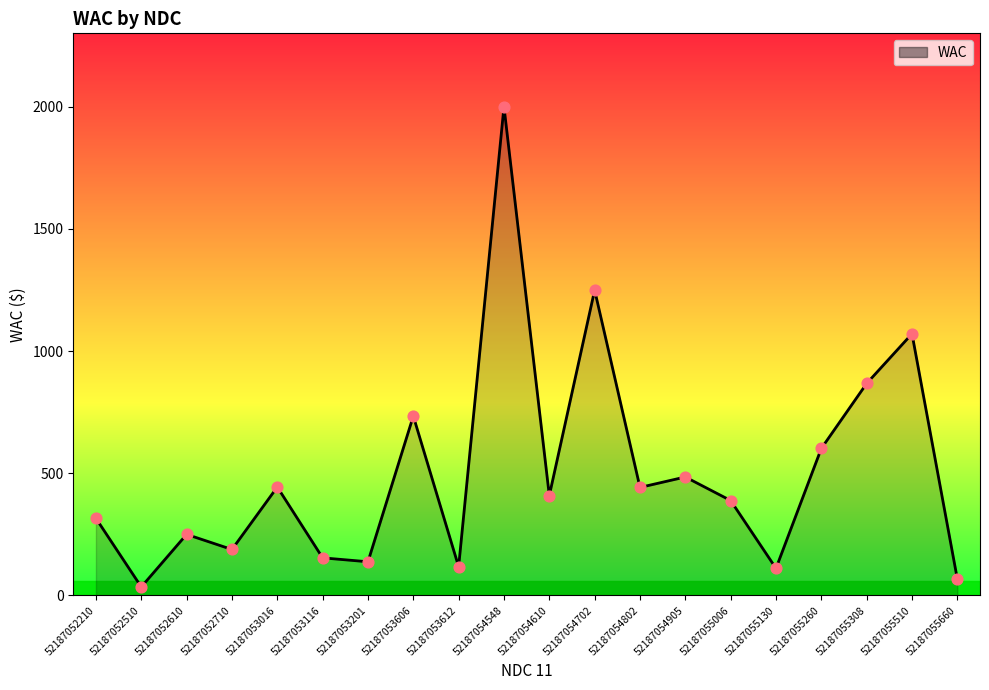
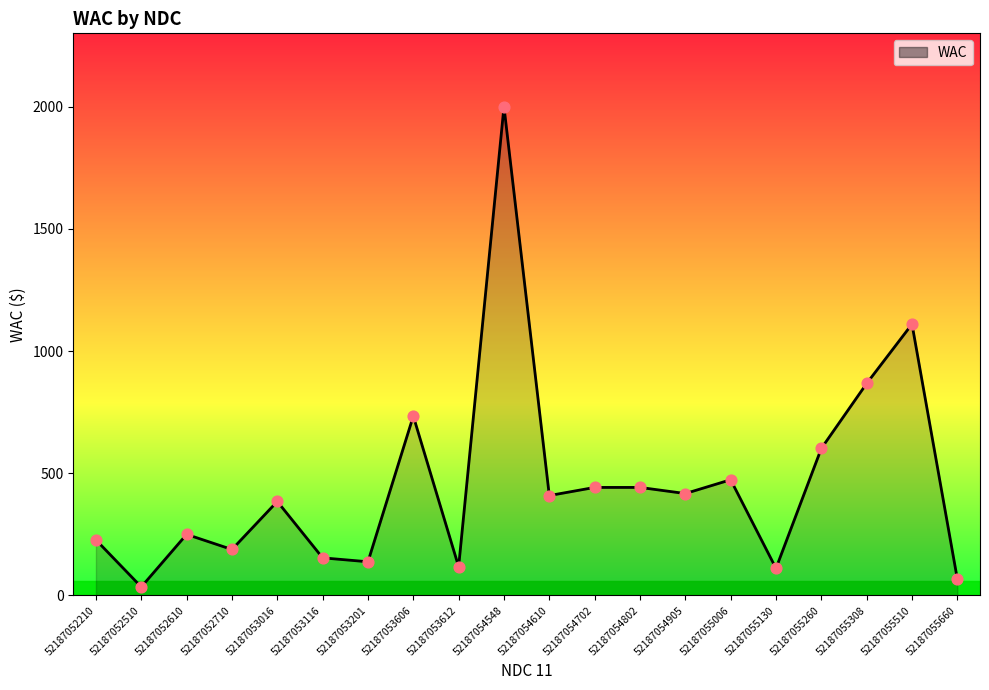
52187052210: 320 -> 230
52187053016: 440 -> 380
52187054702: 1250 -> 440
52187054905: 480 -> 420
52187055006: 390 -> 470
52187055510: 1070 -> 1110
